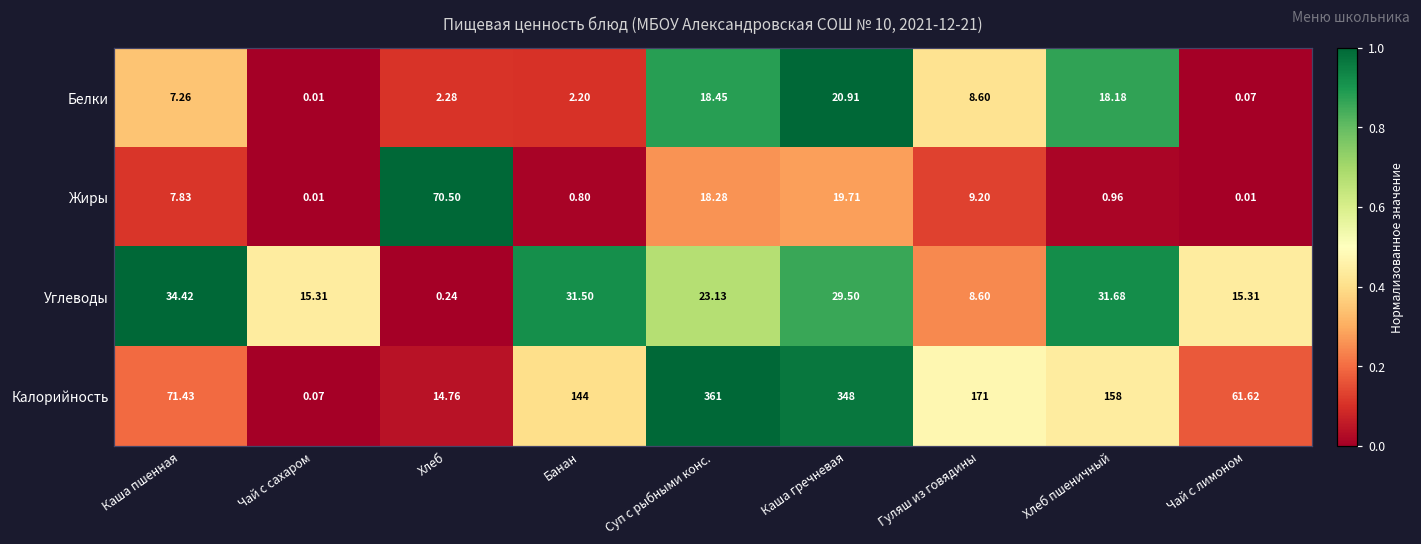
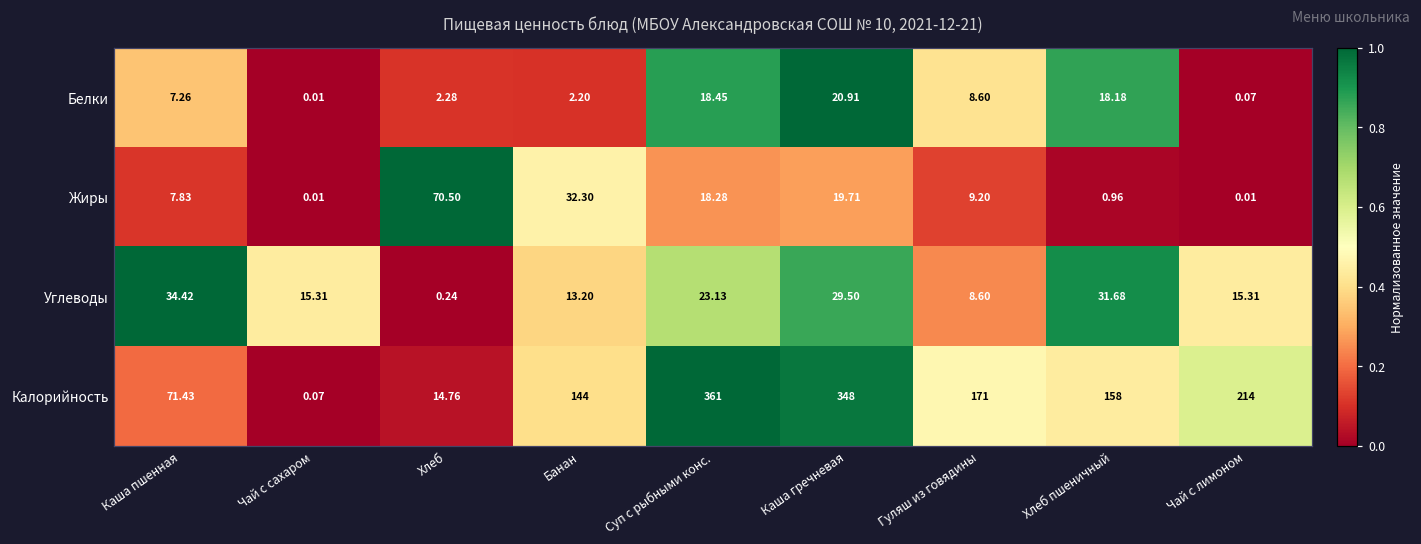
Жиры, Банан: 0.80 -> 32.30
Углеводы, Банан: 31.50 -> 13.20
Калорийность, Чай с лимоном: 61.62 -> 214
